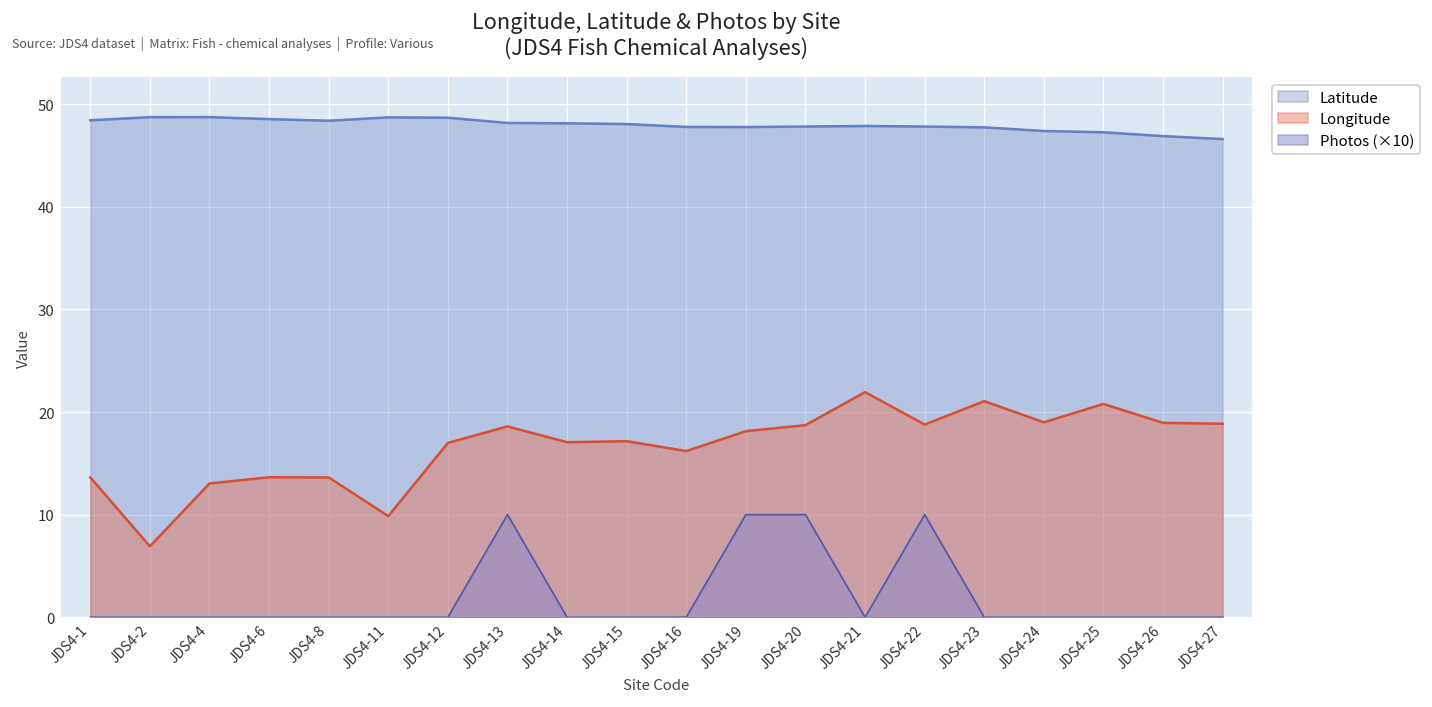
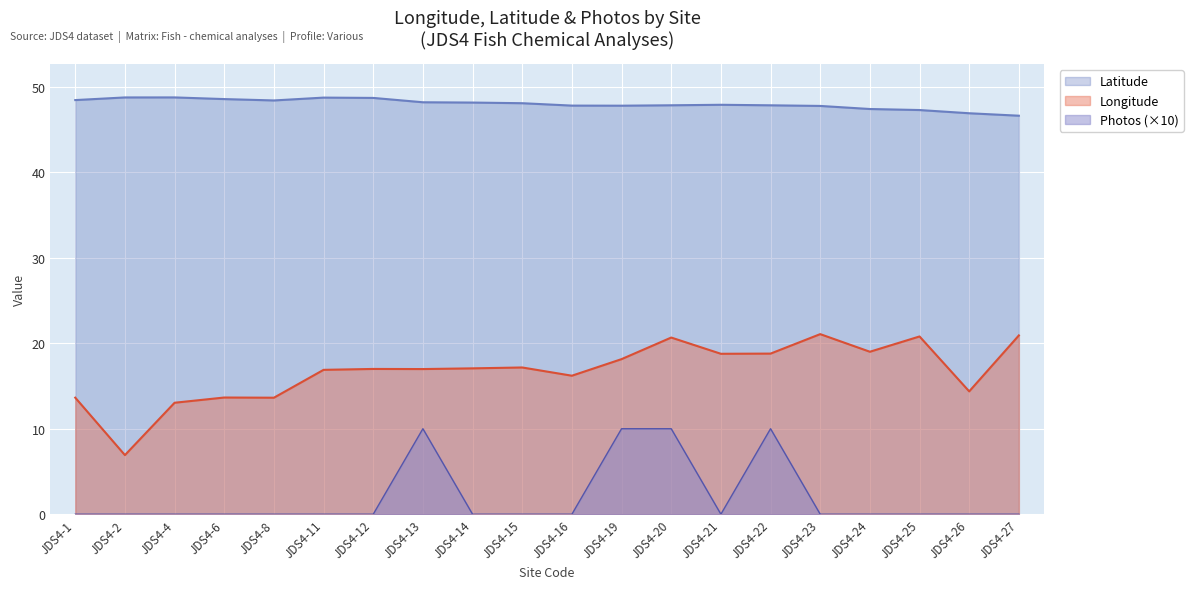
Longitude, JDS4-11: 10 -> 17
Longitude, JDS4-13: 19 -> 17
Longitude, JDS4-20: 19 -> 21
Longitude, JDS4-21: 22 -> 19
Longitude, JDS4-26: 19 -> 14
Longitude, JDS4-27: 19 -> 21
